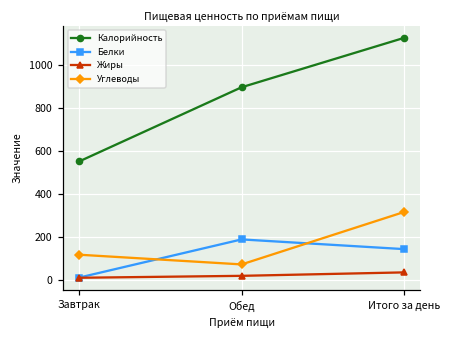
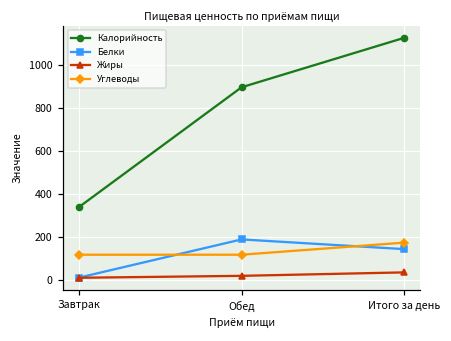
Калорийность, Завтрак: 550 -> 340
Углеводы, Обед: 70 -> 120
Углеводы, Итого за день: 320 -> 170
